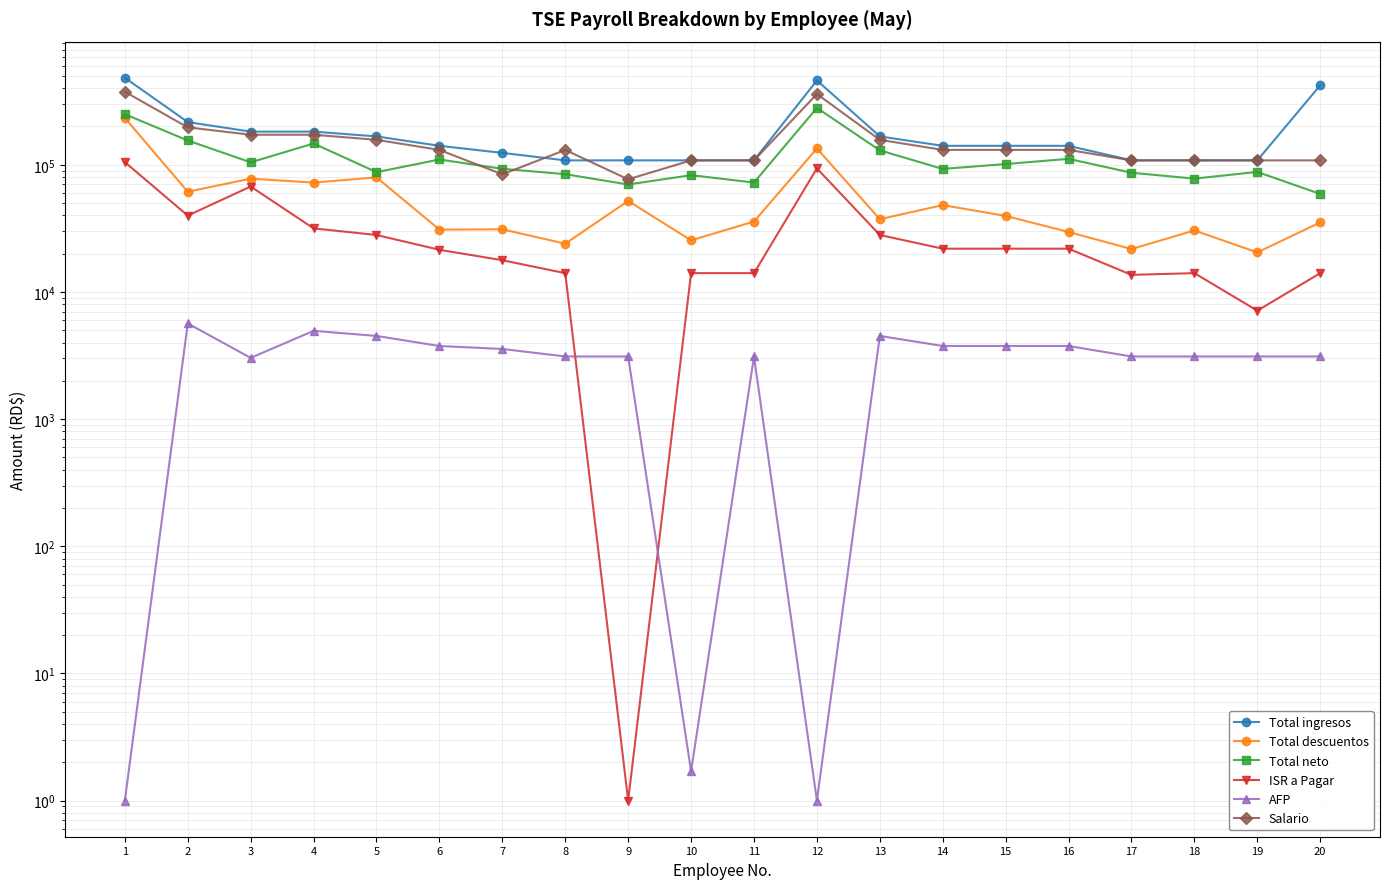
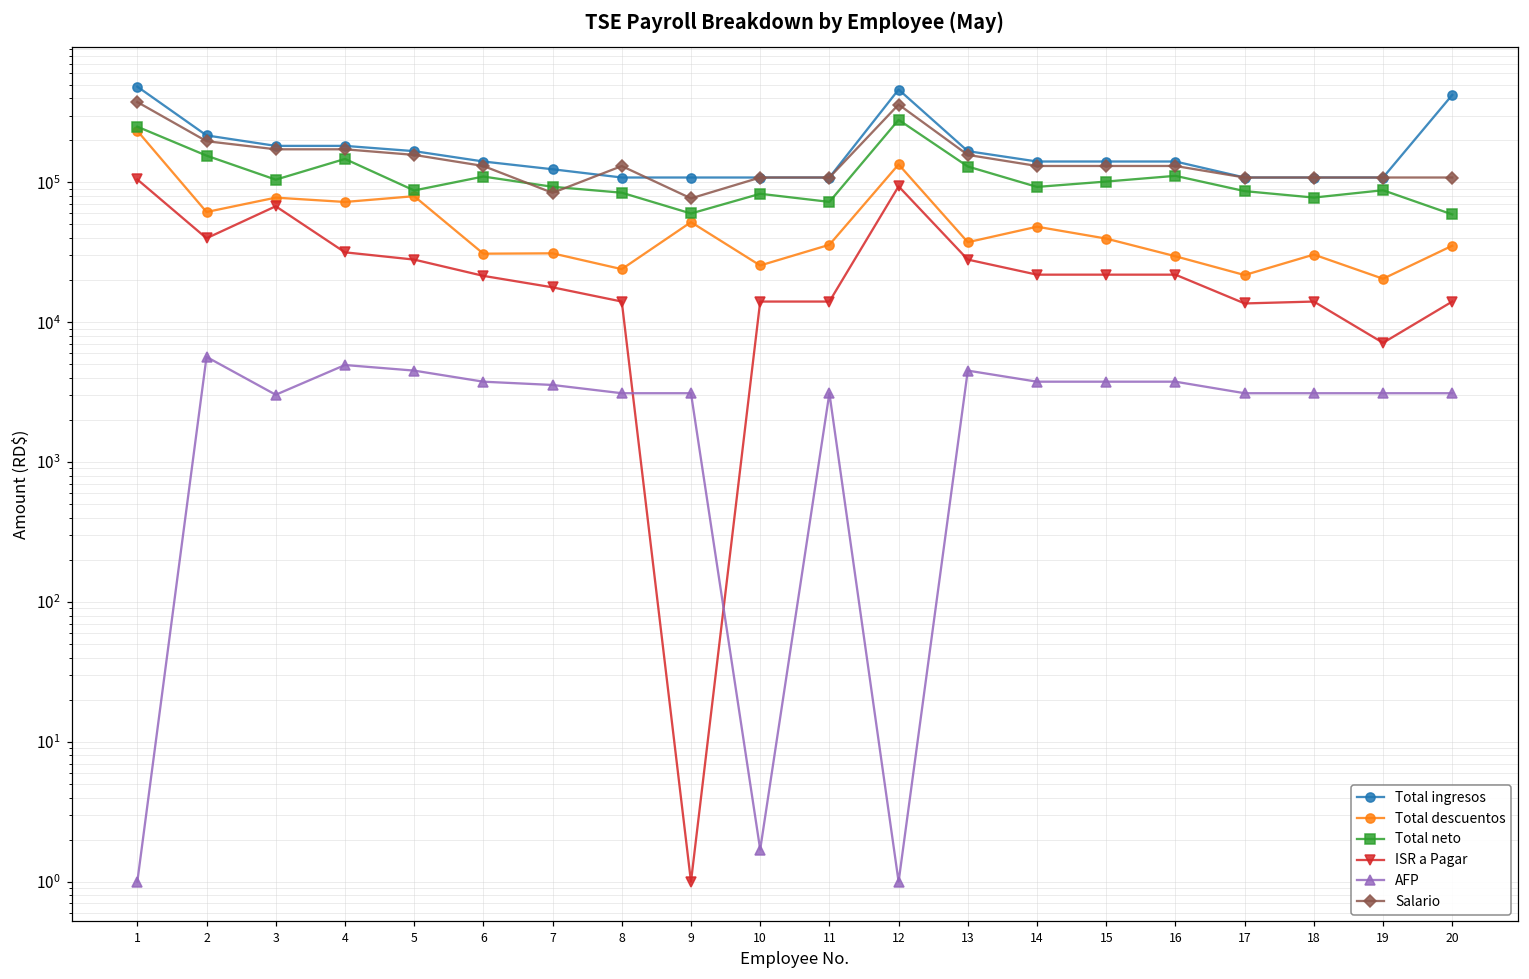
Total neto, 9: 70000 -> 60000
